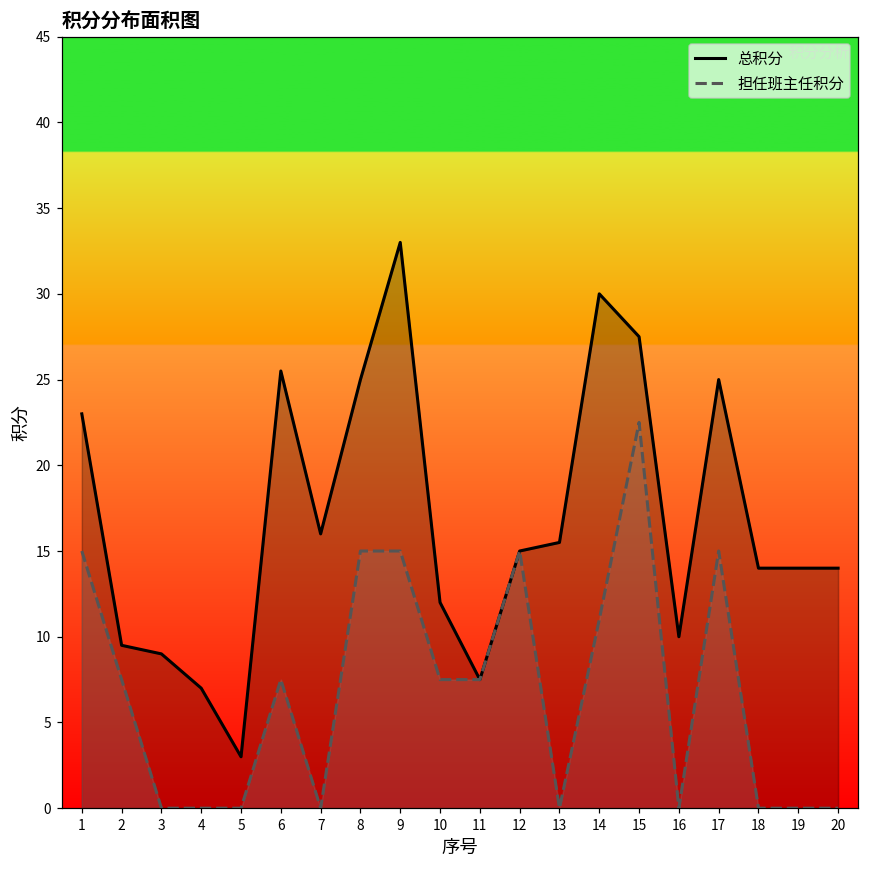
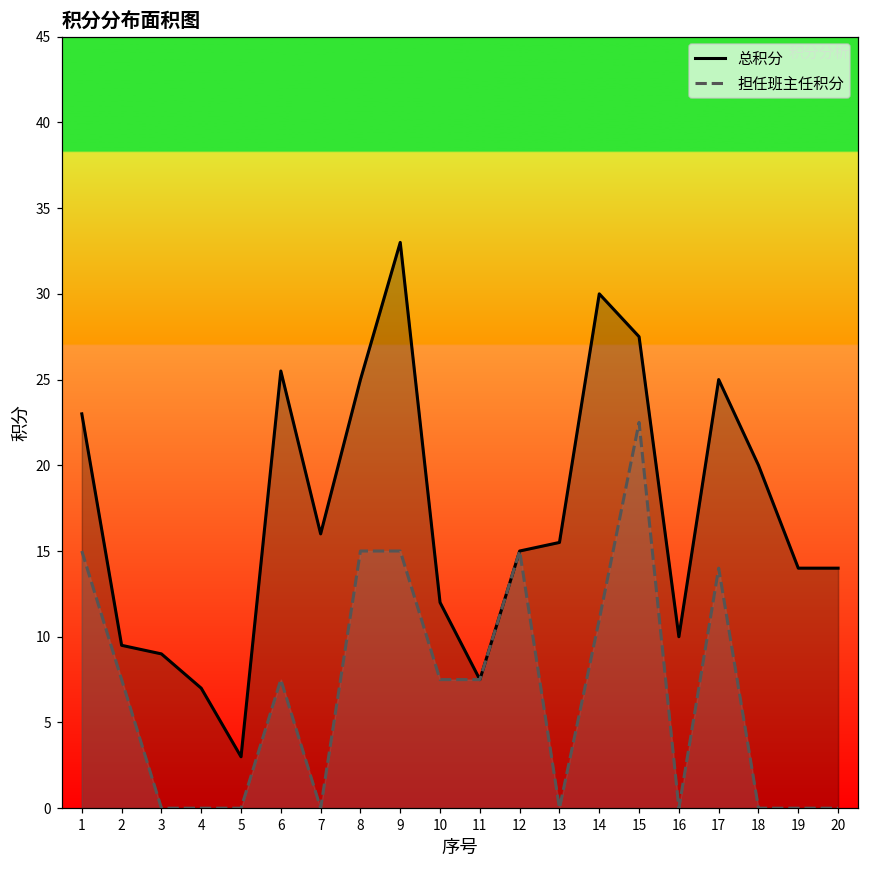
担任班主任积分, 17: 15 -> 14
总积分, 18: 14 -> 20
